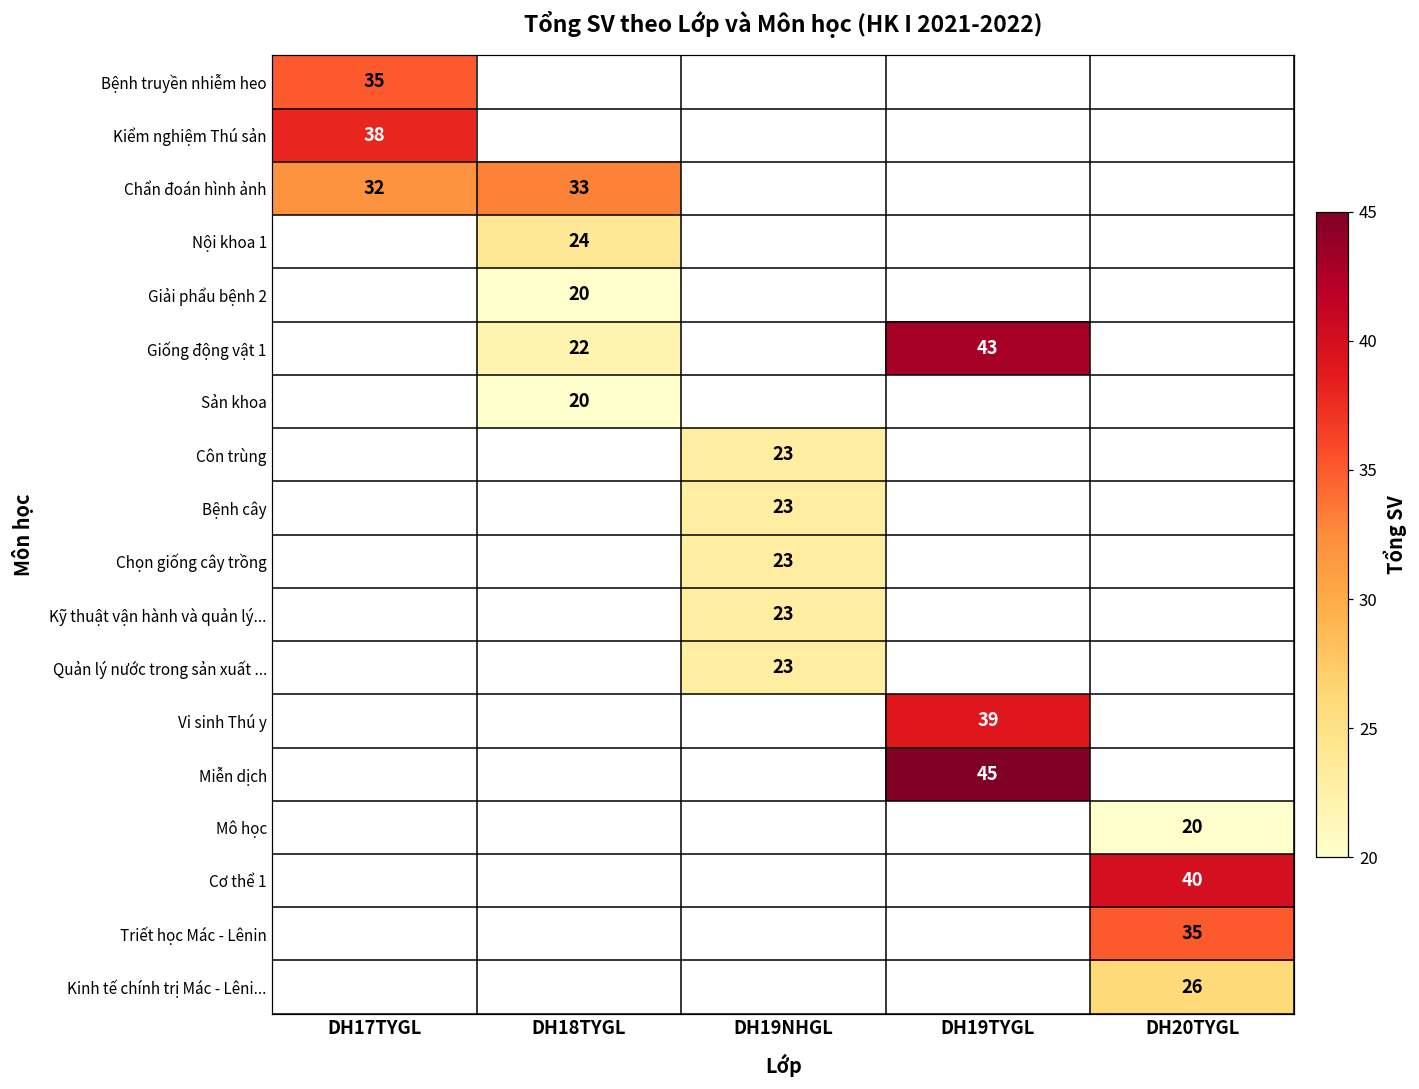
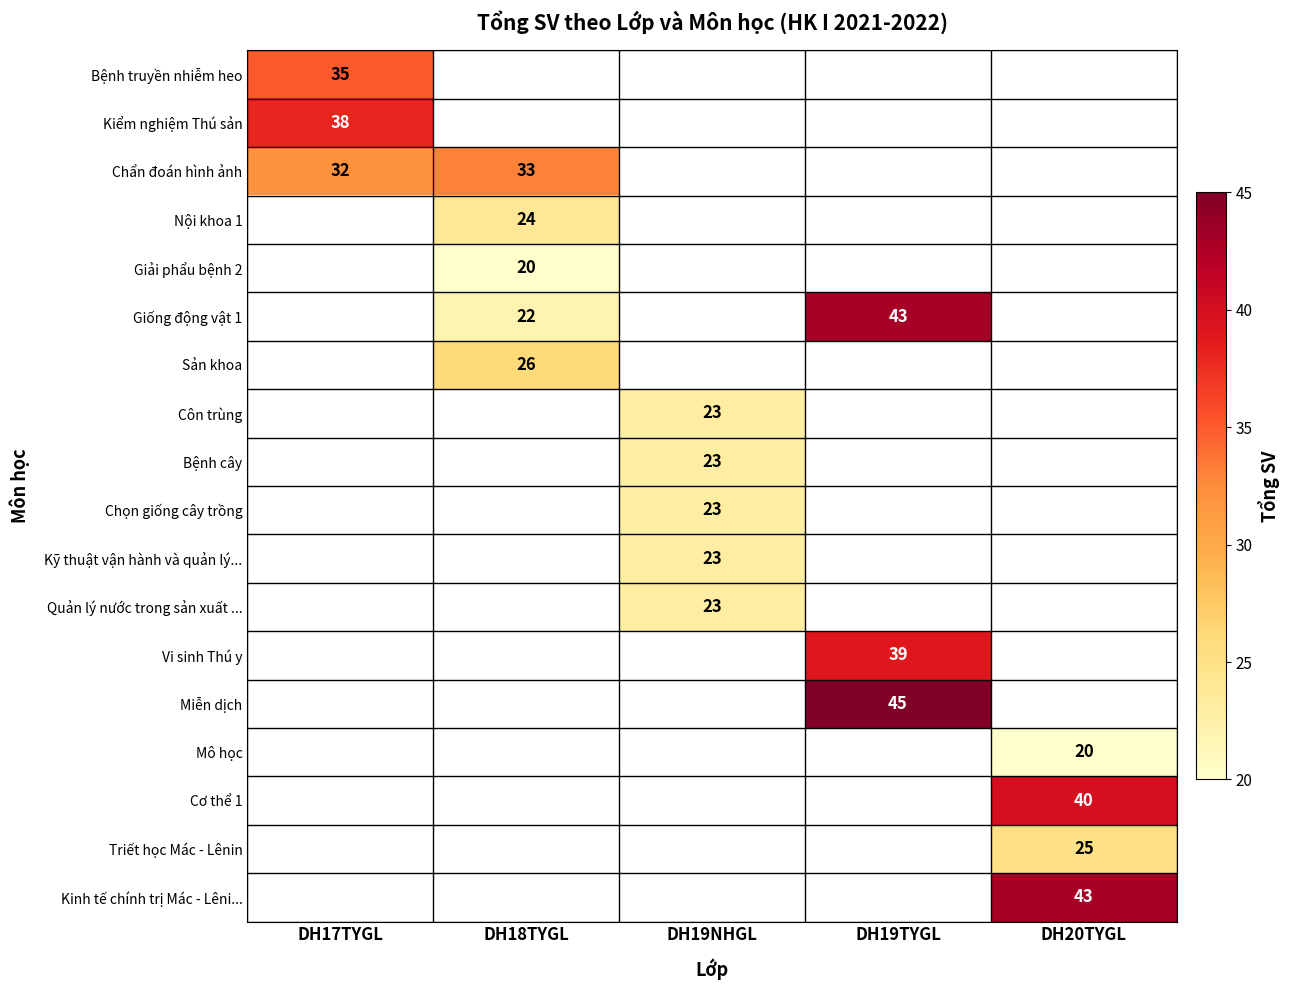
Sản khoa, DH18TYGL: 20 -> 26
Triết học Mác - Lênin, DH20TYGL: 35 -> 25
Kinh tế chính trị Mác - Lêni..., DH20TYGL: 26 -> 43
